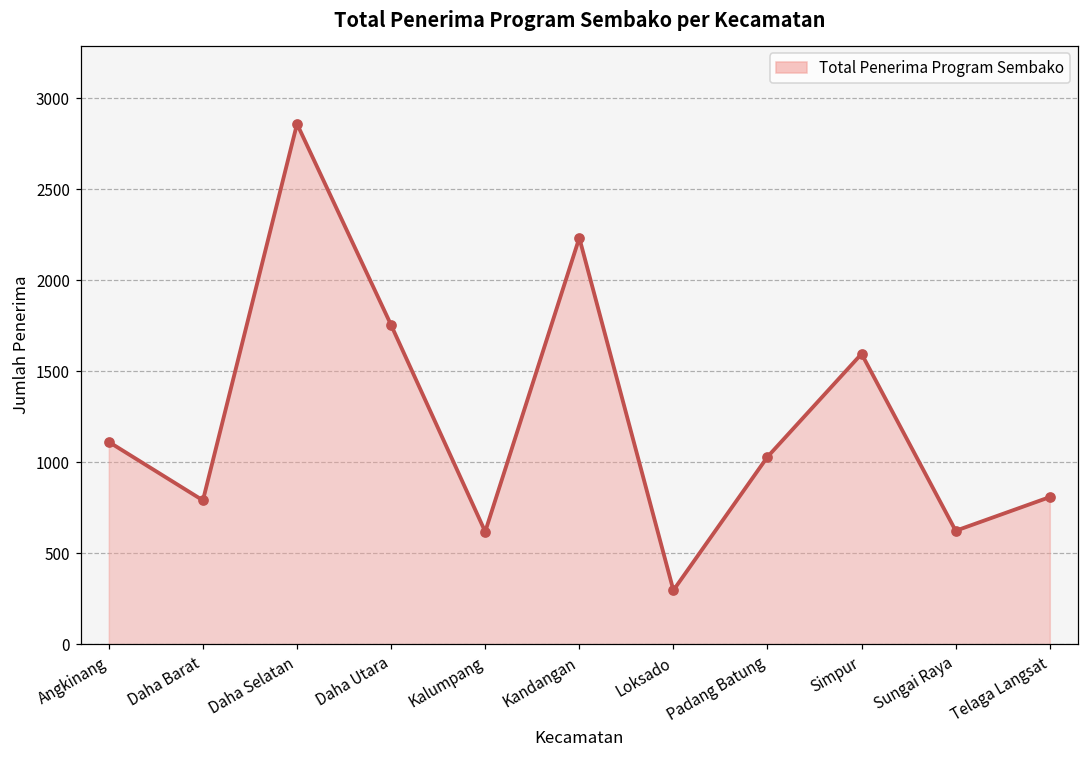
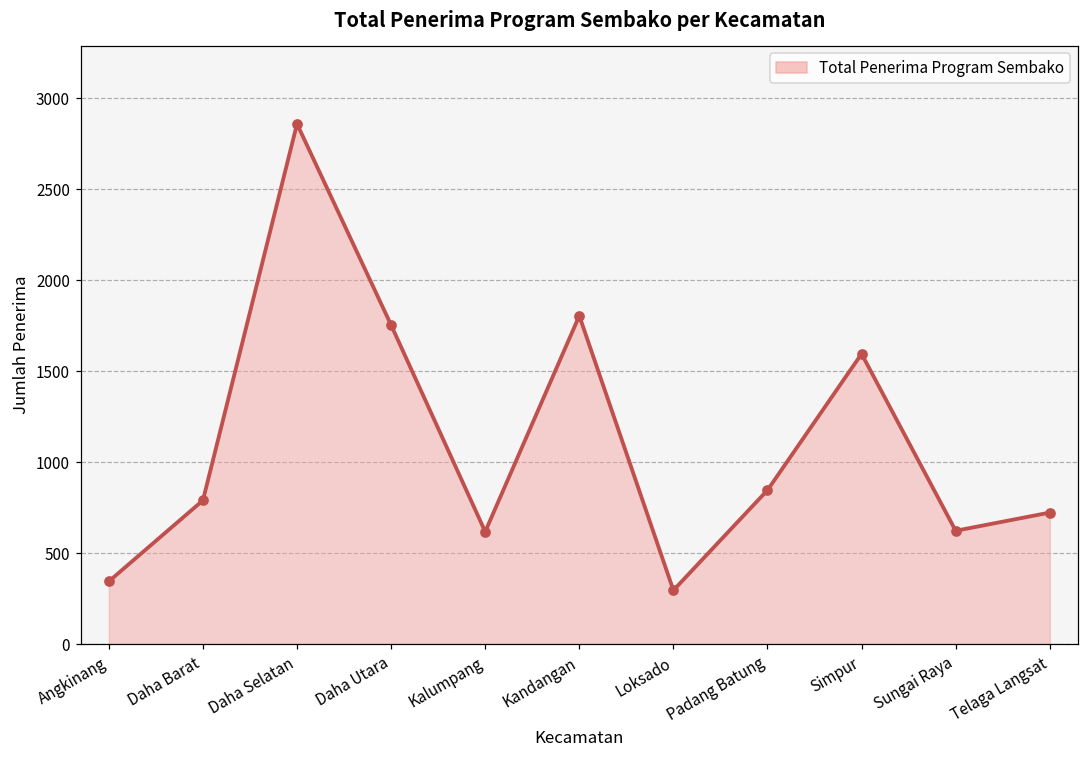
Angkinang: 1110 -> 350
Kandangan: 2230 -> 1810
Padang Batung: 1030 -> 850
Telaga Langsat: 810 -> 720
